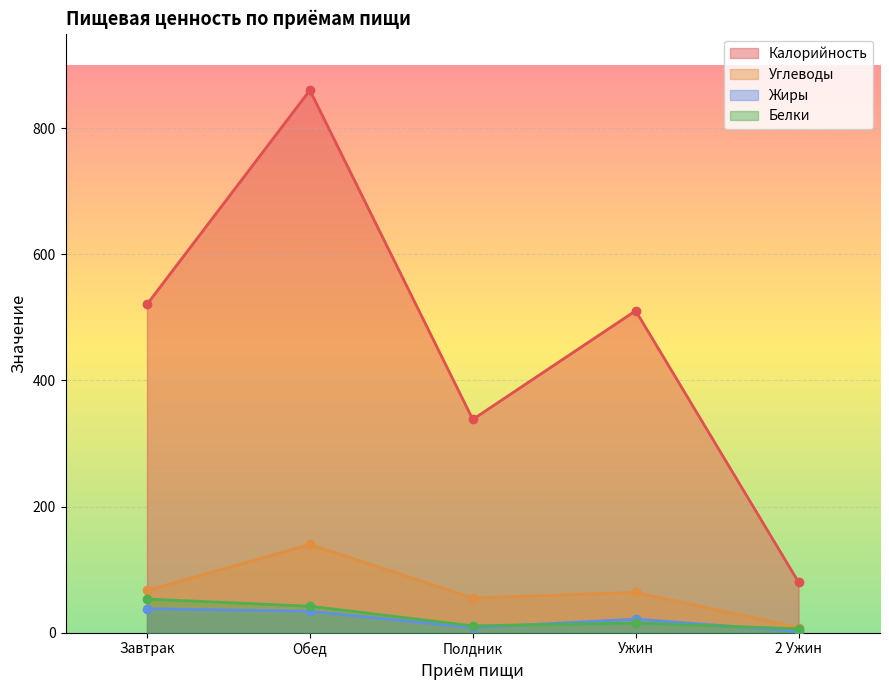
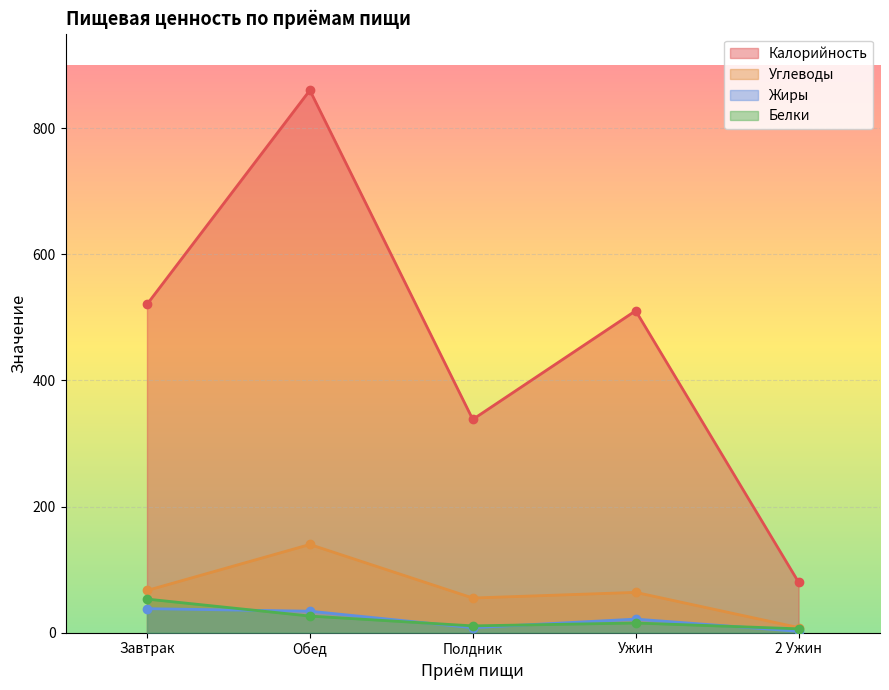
Белки, Обед: 40 -> 30
